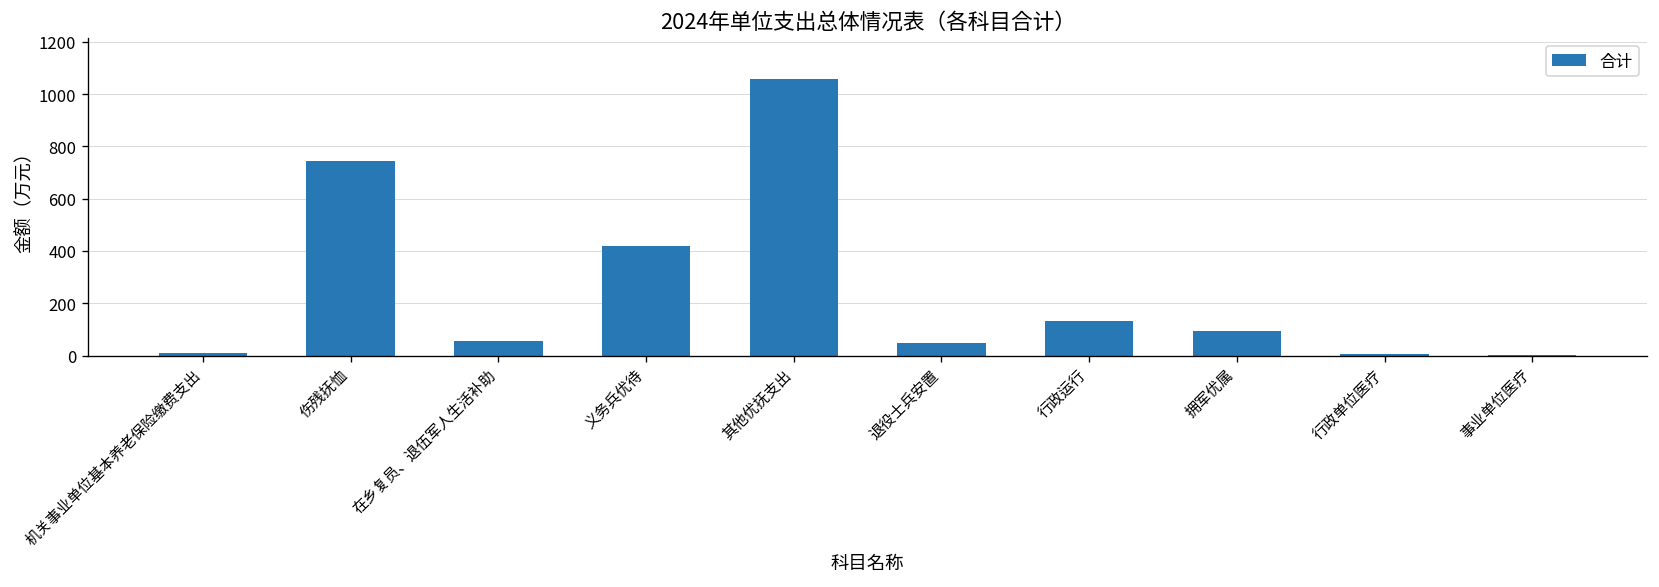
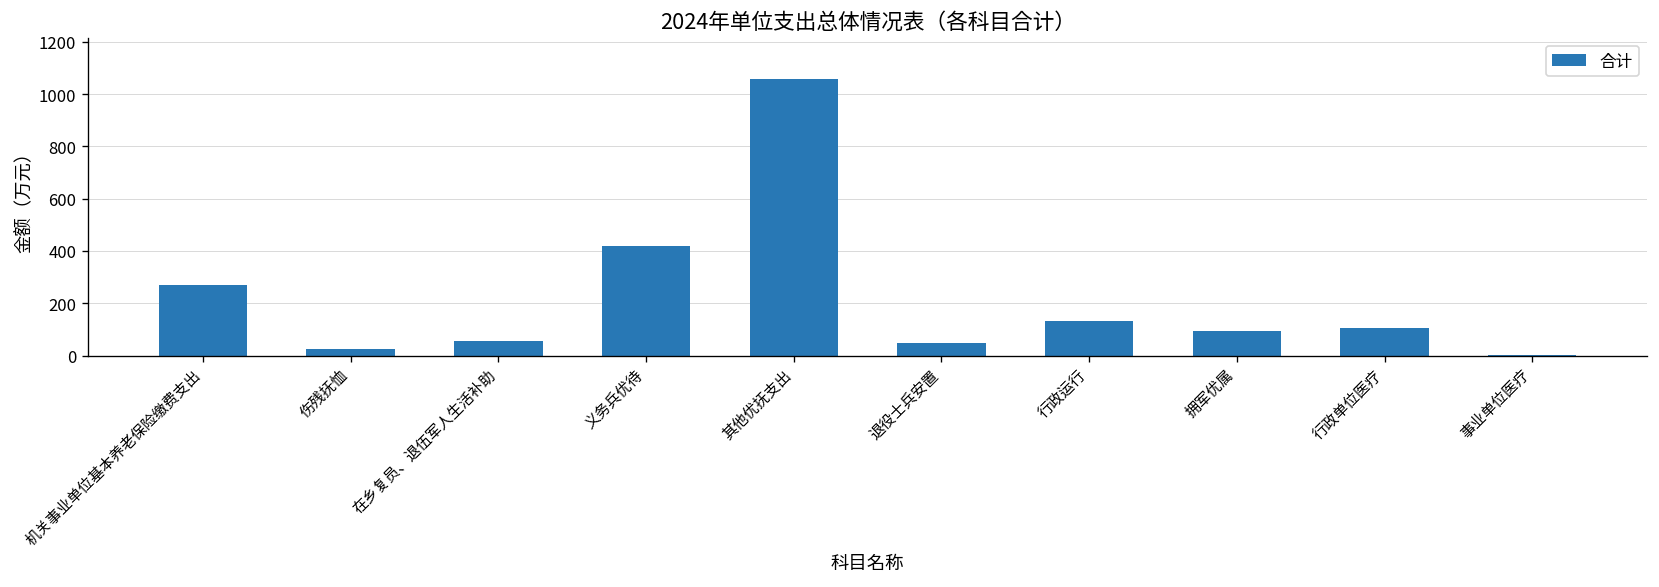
机关事业单位基本养老保险缴费支出: 10 -> 270
伤残抚恤: 750 -> 30
行政单位医疗: 0 -> 110
